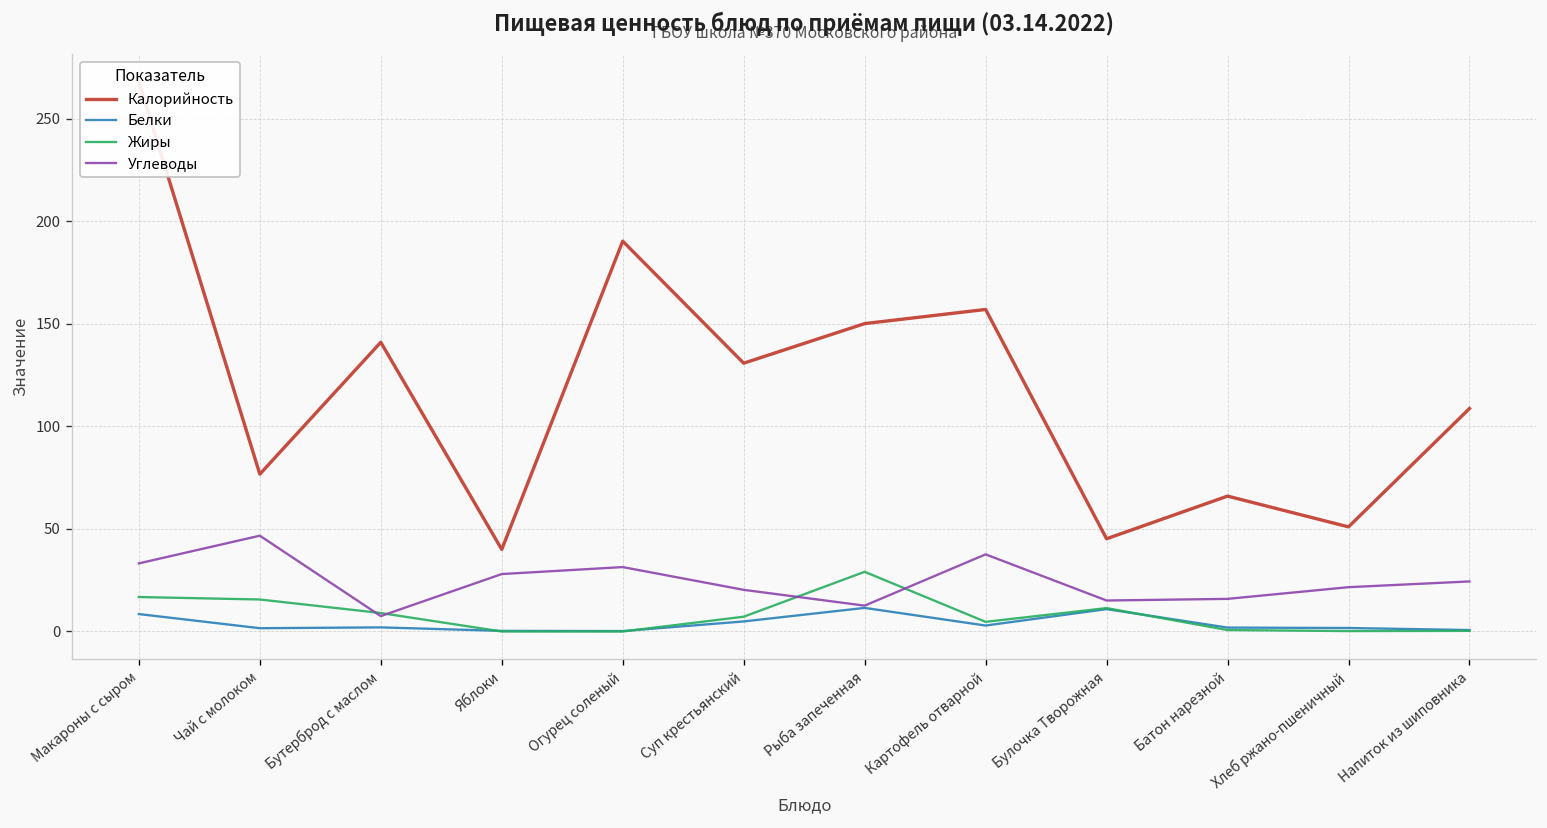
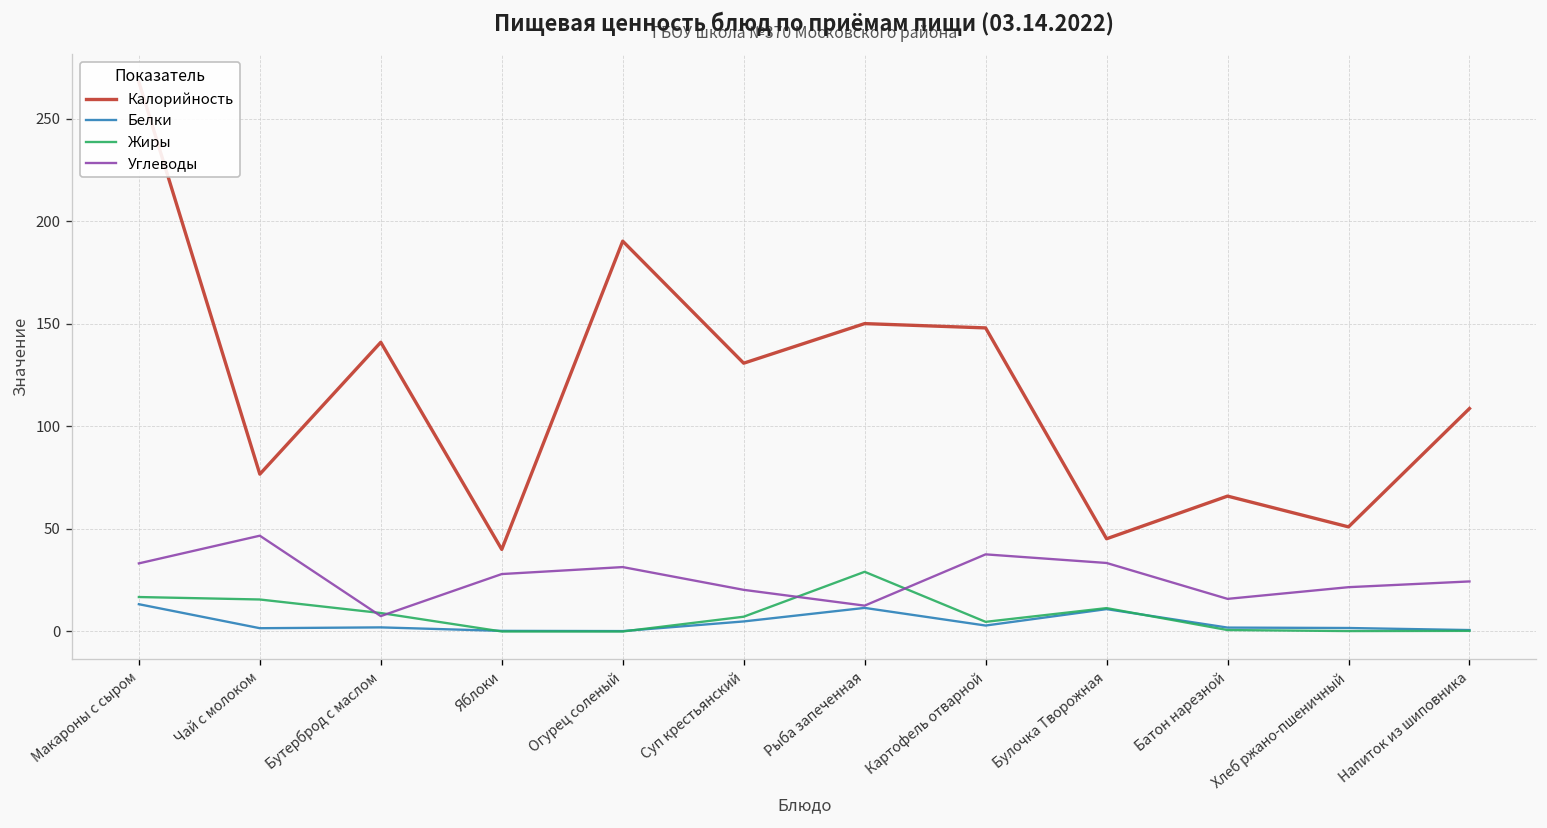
Белки, Макароны с сыром: 9 -> 13
Калорийность, Картофель отварной: 157 -> 148
Углеводы, Булочка Творожная: 15 -> 33
